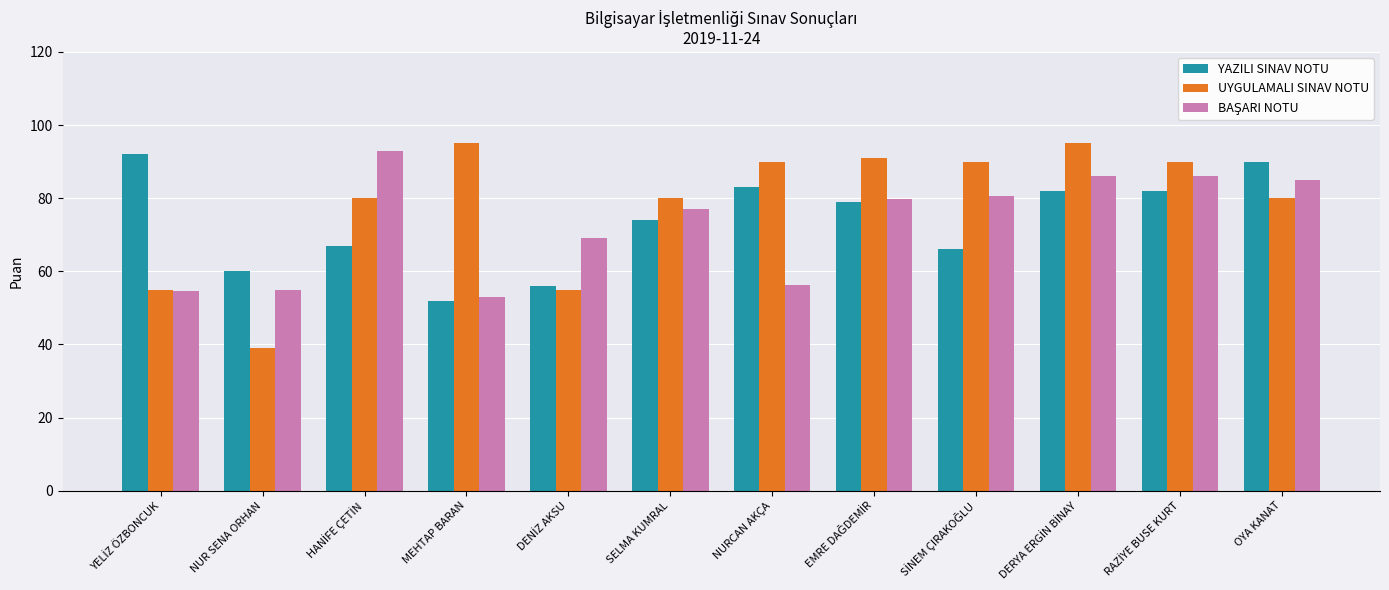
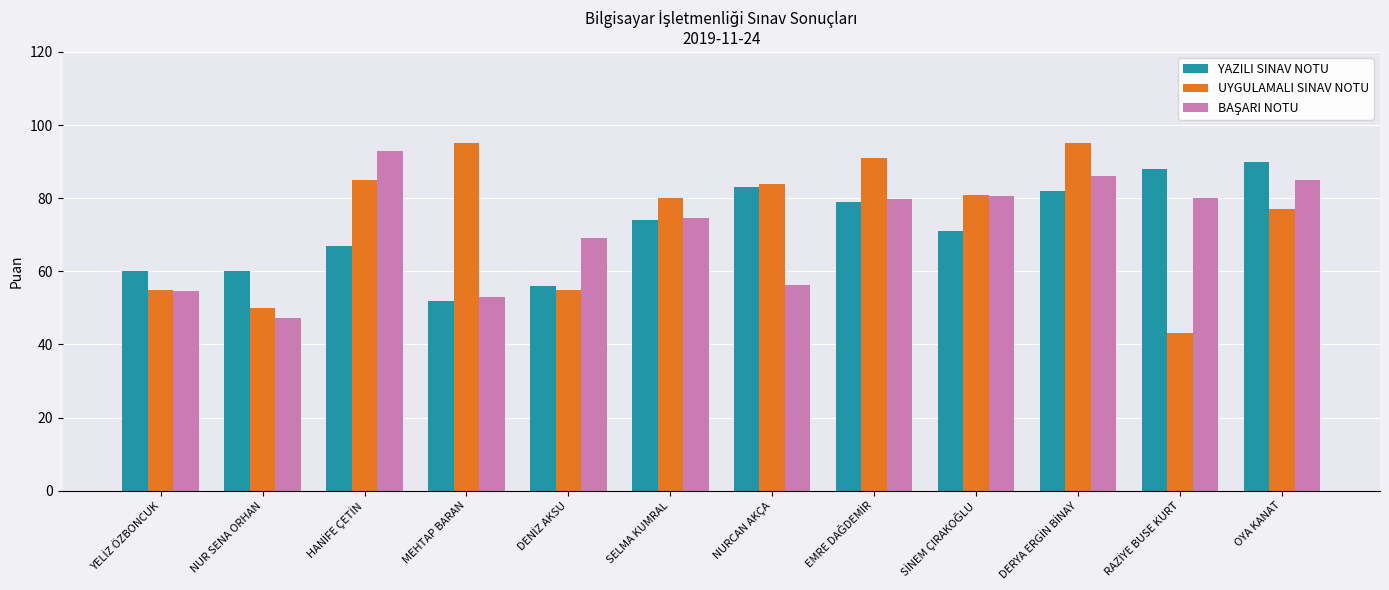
YAZILI SINAV NOTU, YELİZ ÖZBONCUK: 92 -> 60
UYGULAMALI SINAV NOTU, NUR SENA ORHAN: 39 -> 50
BAŞARI NOTU, NUR SENA ORHAN: 55 -> 47
UYGULAMALI SINAV NOTU, HANİFE ÇETİN: 80 -> 85
BAŞARI NOTU, SELMA KUMRAL: 77 -> 75
UYGULAMALI SINAV NOTU, NURCAN AKÇA: 90 -> 84
YAZILI SINAV NOTU, SİNEM ÇIRAKOĞLU: 66 -> 71
UYGULAMALI SINAV NOTU, SİNEM ÇIRAKOĞLU: 90 -> 81
YAZILI SINAV NOTU, RAZİYE BUSE KURT: 82 -> 88
UYGULAMALI SINAV NOTU, RAZİYE BUSE KURT: 90 -> 43
BAŞARI NOTU, RAZİYE BUSE KURT: 86 -> 80
UYGULAMALI SINAV NOTU, OYA KANAT: 80 -> 77
